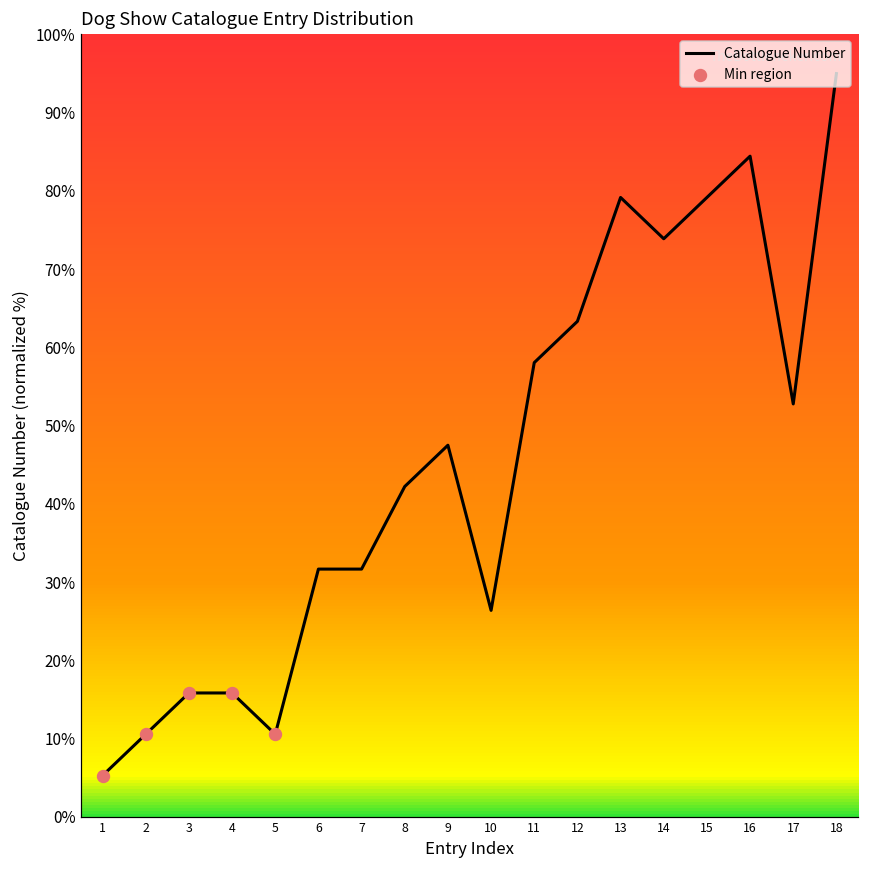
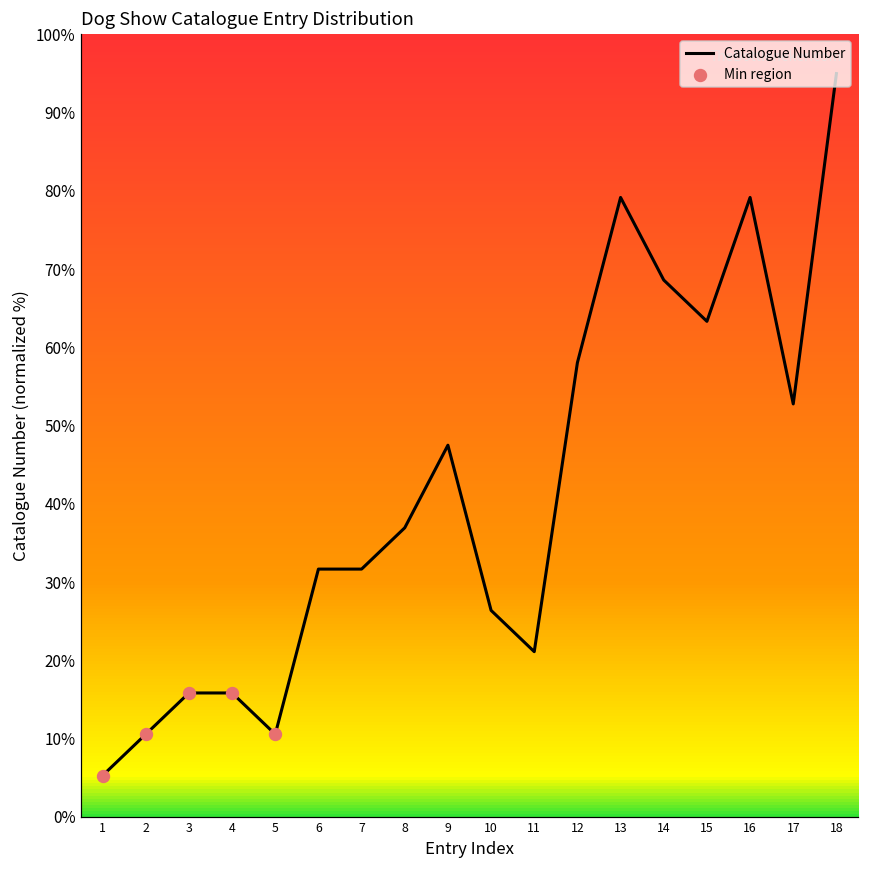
Catalogue Number, 8: 42% -> 37%
Catalogue Number, 11: 58% -> 21%
Catalogue Number, 12: 63% -> 58%
Catalogue Number, 14: 74% -> 69%
Catalogue Number, 15: 79% -> 63%
Catalogue Number, 16: 84% -> 79%
